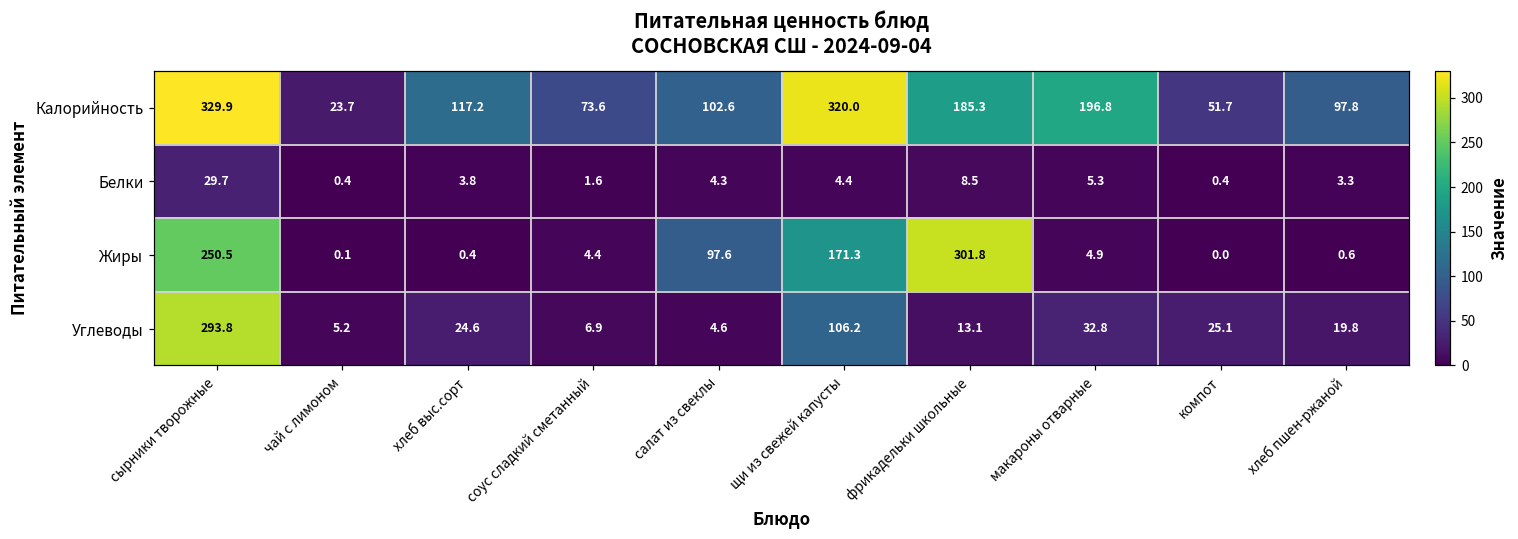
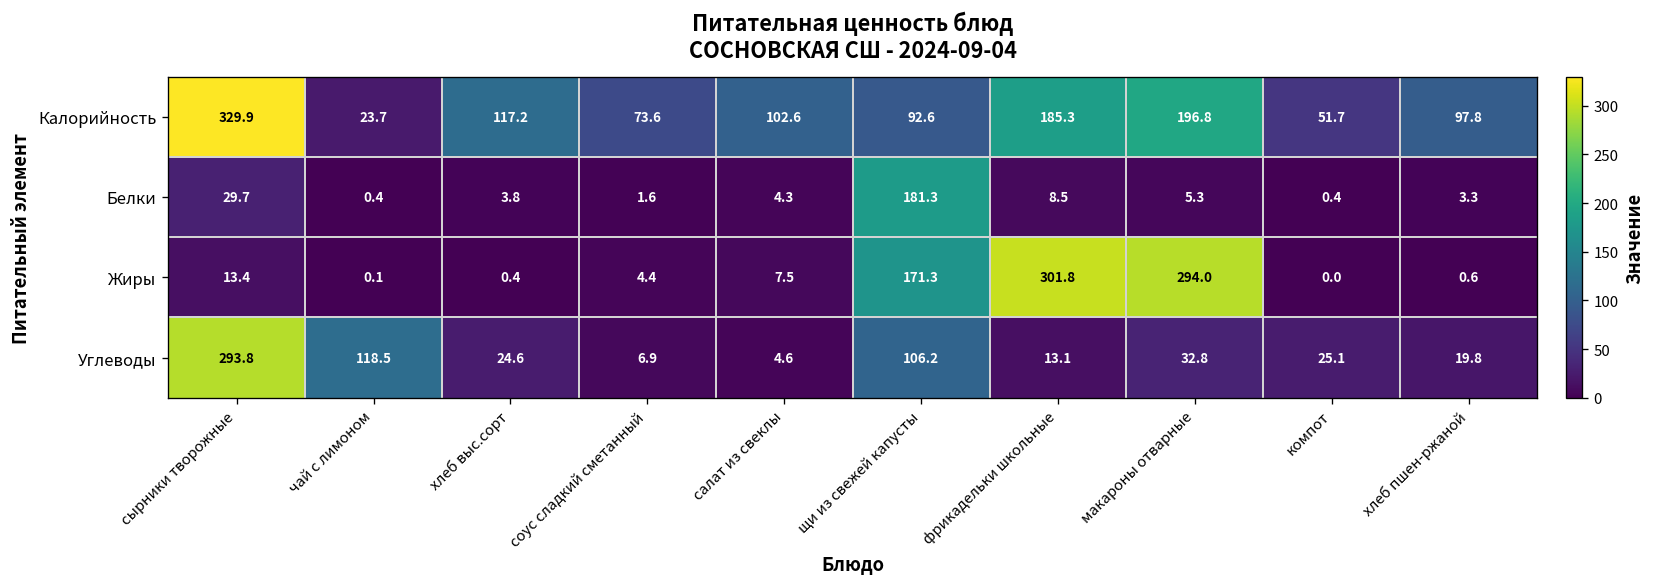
Калорийность, щи из свежей капусты: 320.0 -> 92.6
Белки, щи из свежей капусты: 4.4 -> 181.3
Жиры, сырники творожные: 250.5 -> 13.4
Жиры, салат из свеклы: 97.6 -> 7.5
Жиры, макароны отварные: 4.9 -> 294.0
Углеводы, чай с лимоном: 5.2 -> 118.5
